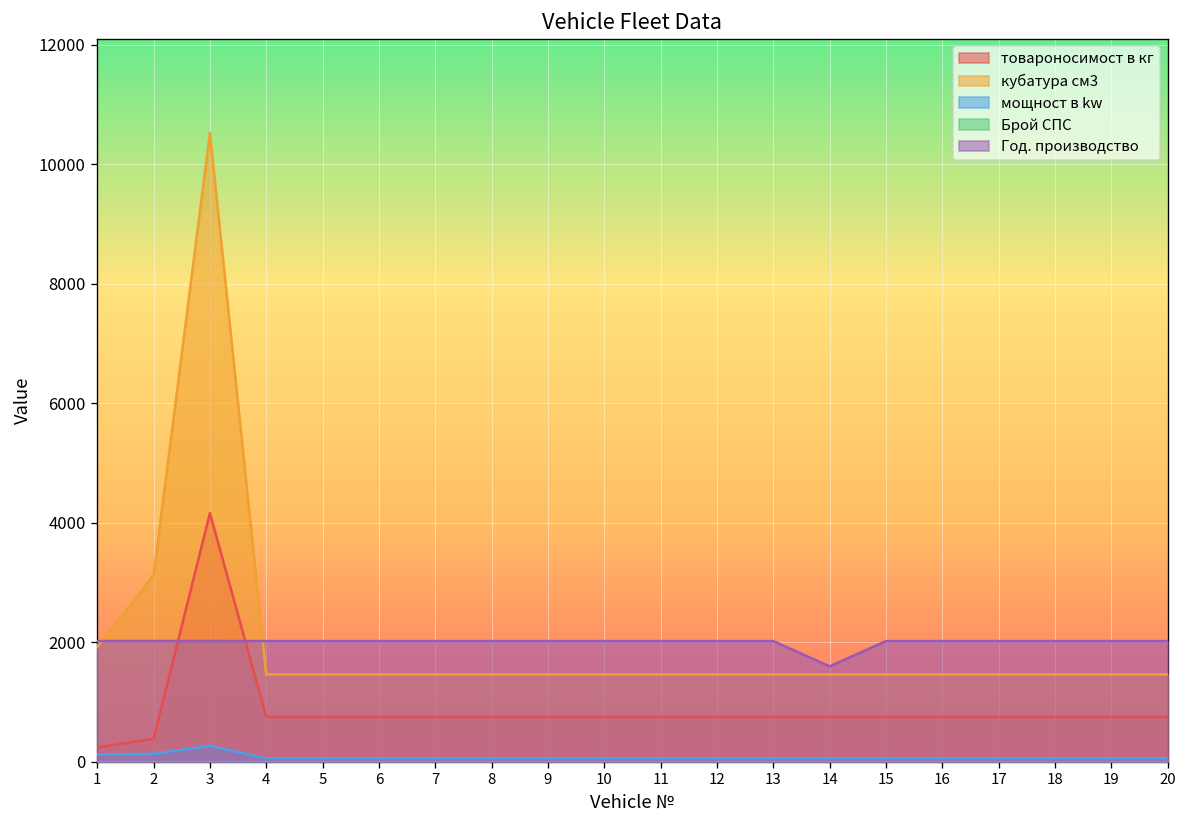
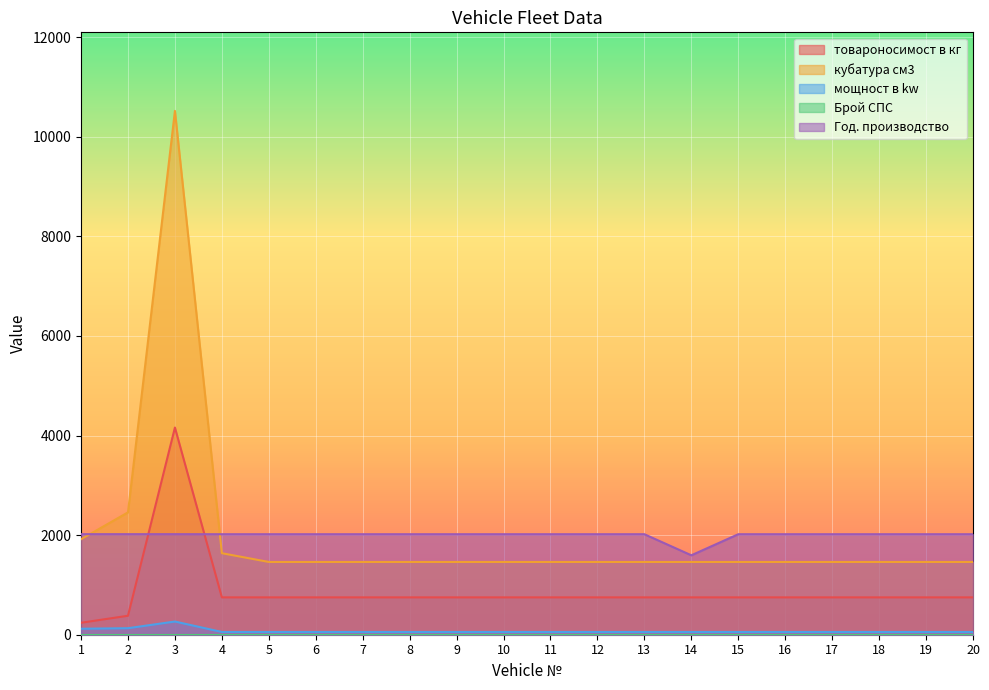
кубатура см3, 2: 3100 -> 2500
кубатура см3, 4: 1500 -> 1600
